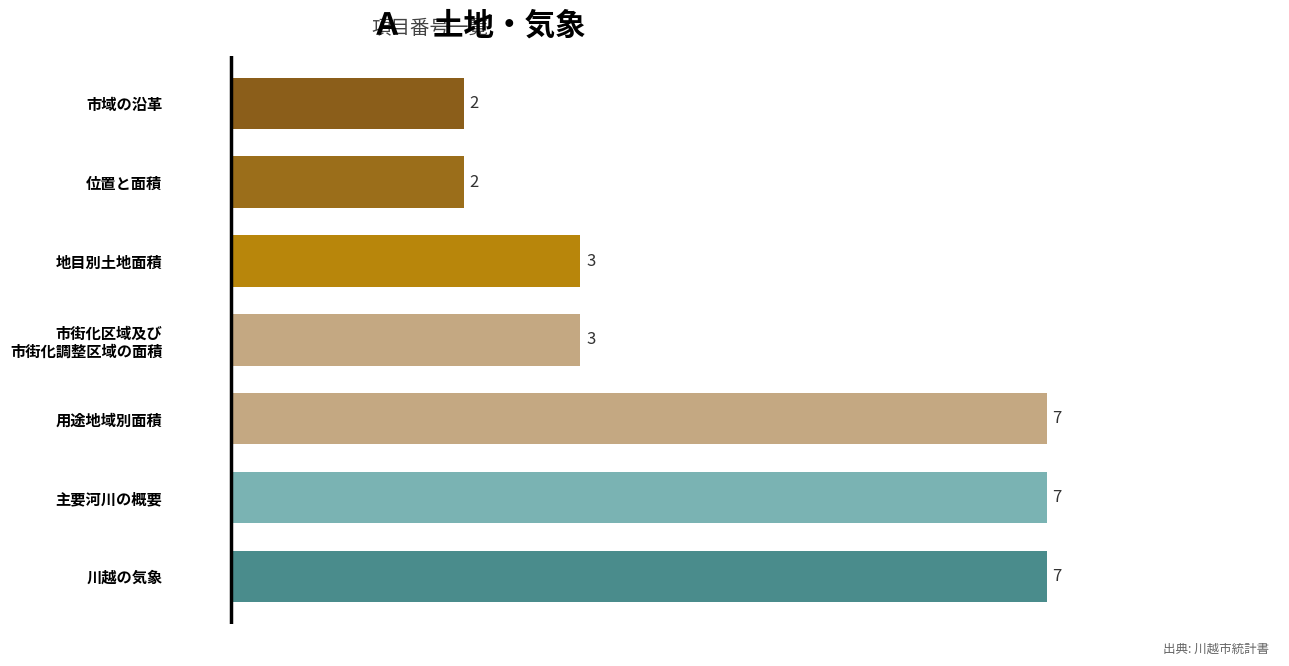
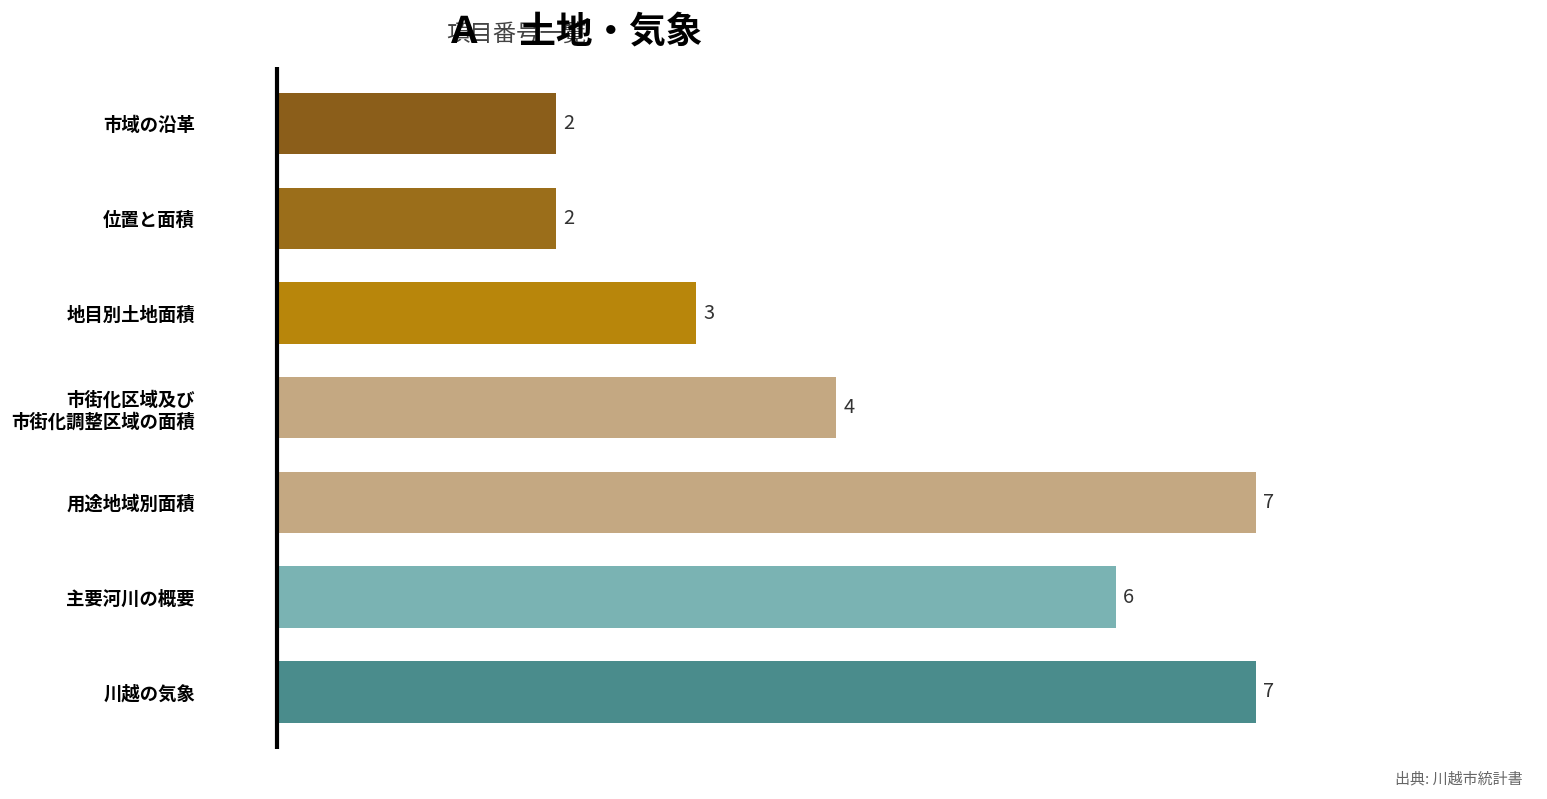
市街化区域及び 市街化調整区域の面積: 3 -> 4
主要河川の概要: 7 -> 6
